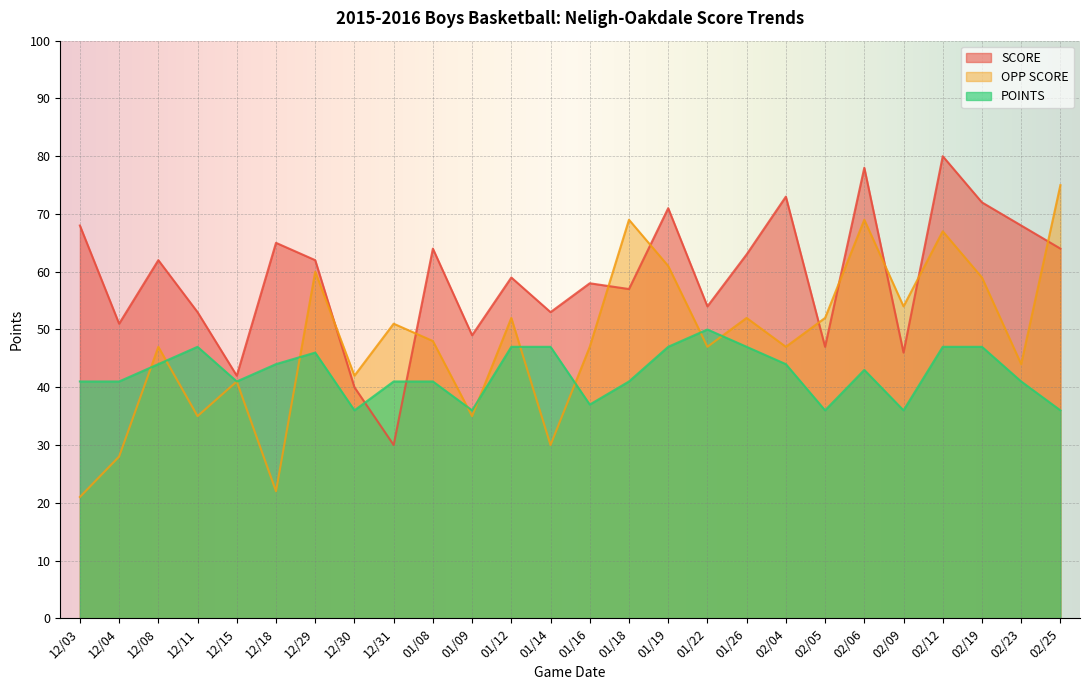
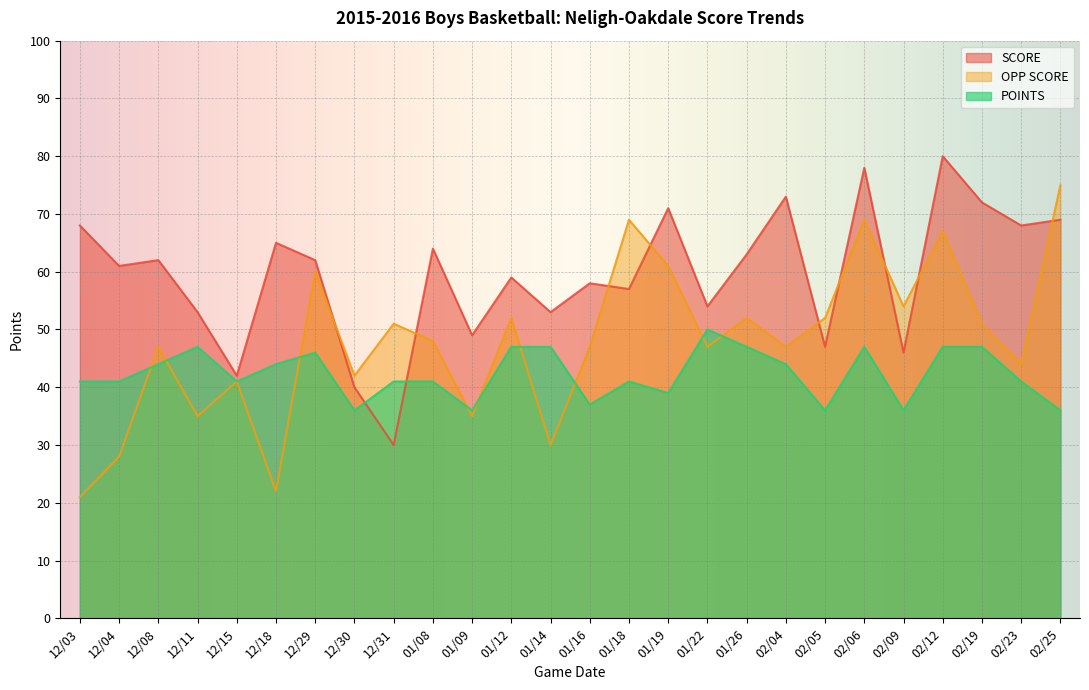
SCORE, 12/04: 51 -> 61
POINTS, 01/19: 47 -> 39
POINTS, 02/06: 43 -> 47
OPP SCORE, 02/19: 59 -> 51
SCORE, 02/25: 64 -> 69
